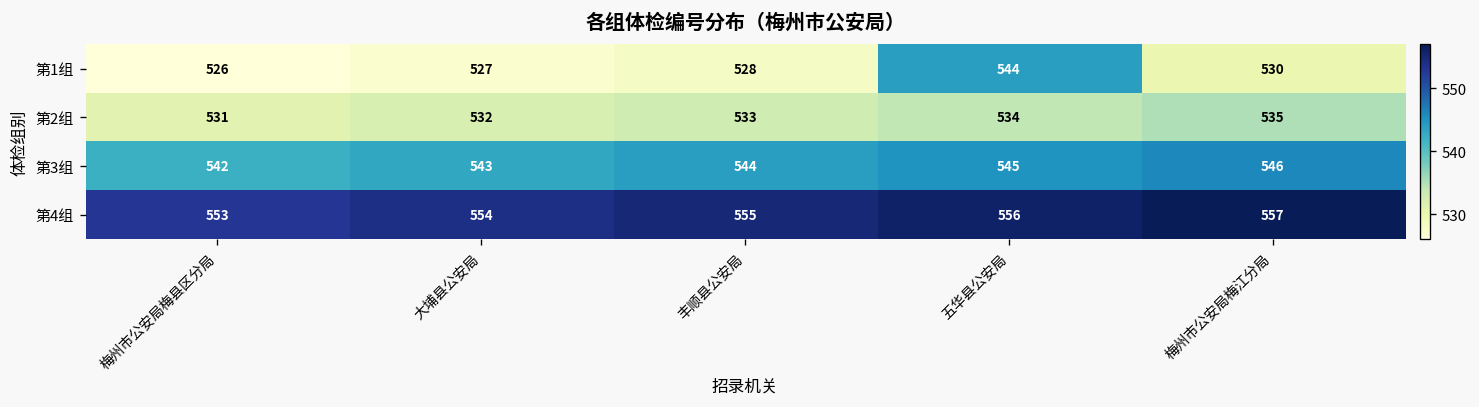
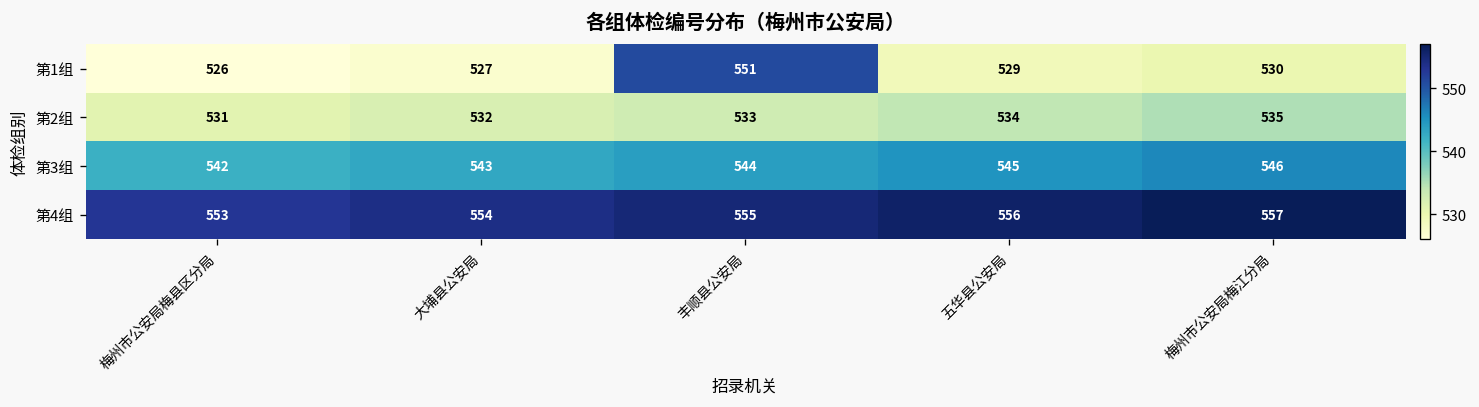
第1组, 丰顺县公安局: 528 -> 551
第1组, 五华县公安局: 544 -> 529
